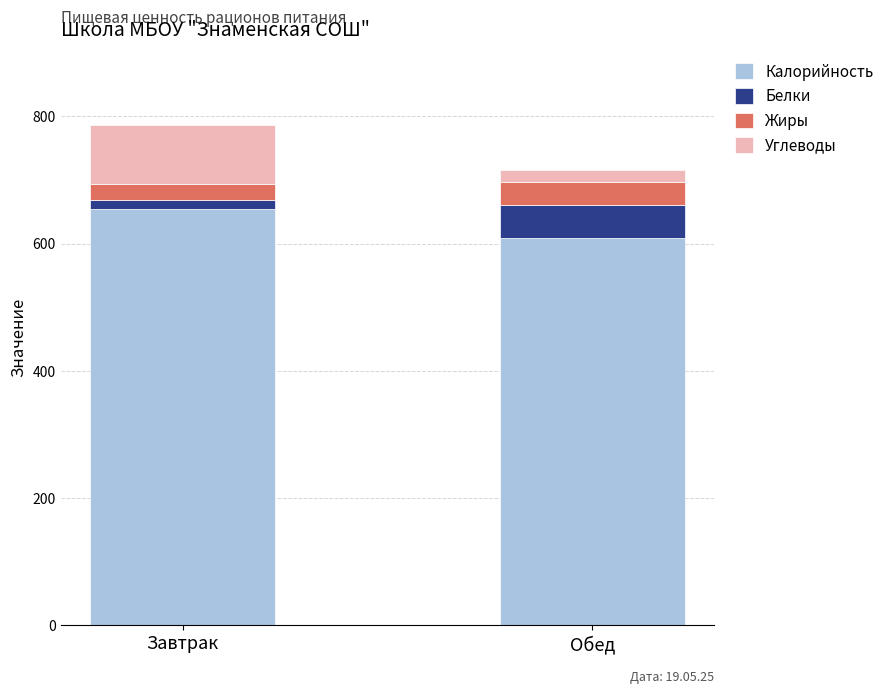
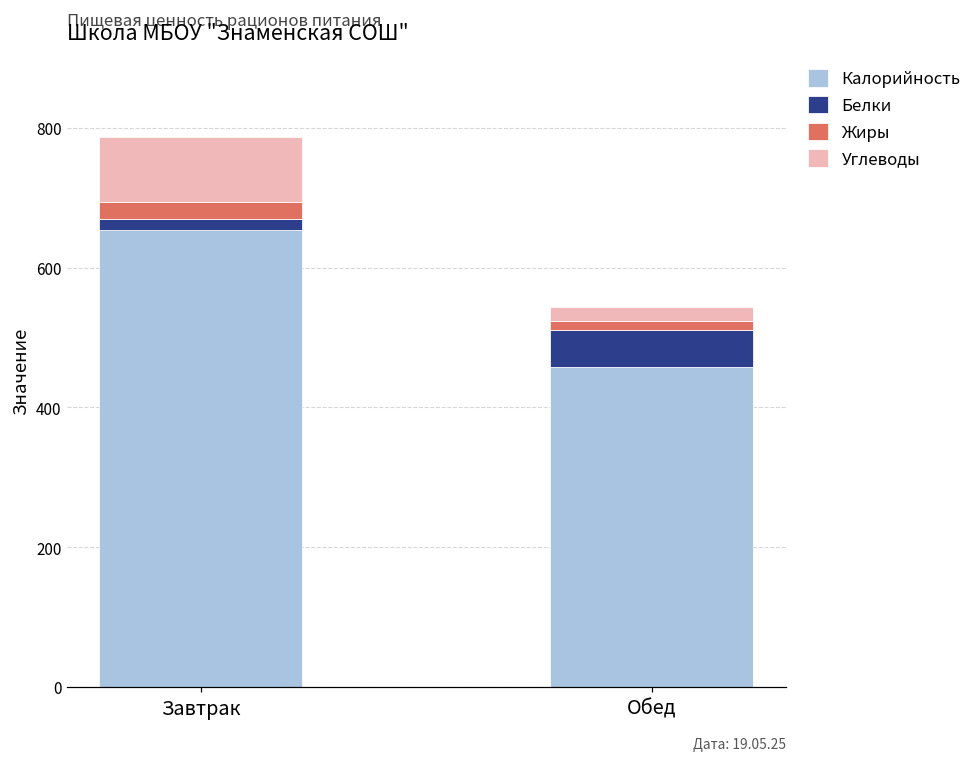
Калорийность, Обед: 610 -> 460
Жиры, Обед: 40 -> 10
